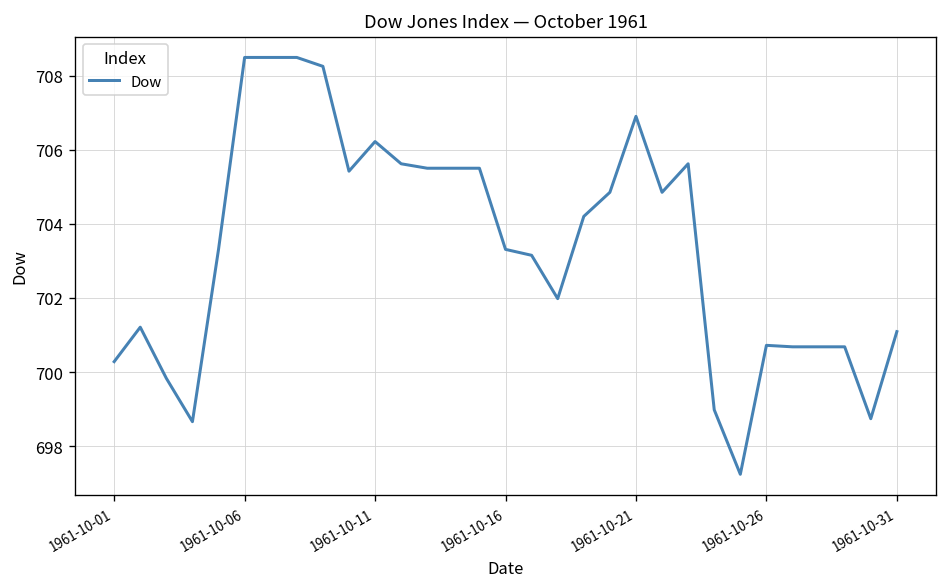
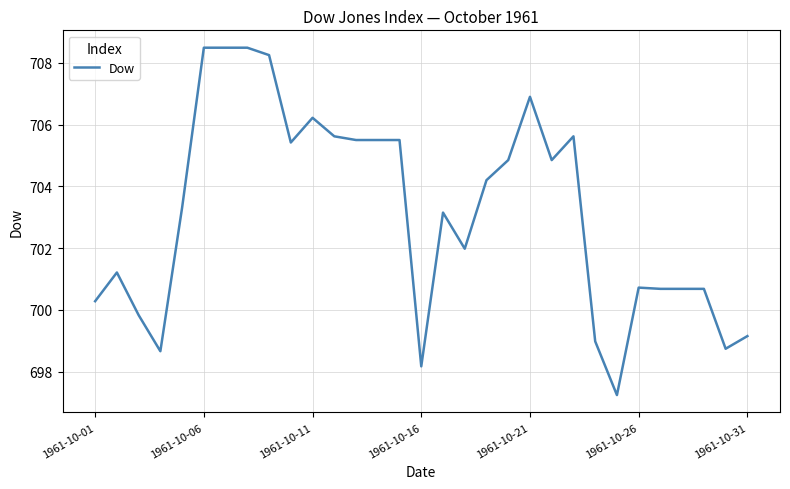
1961-10-16: 703.3 -> 698.2
1961-10-31: 701.1 -> 699.2
